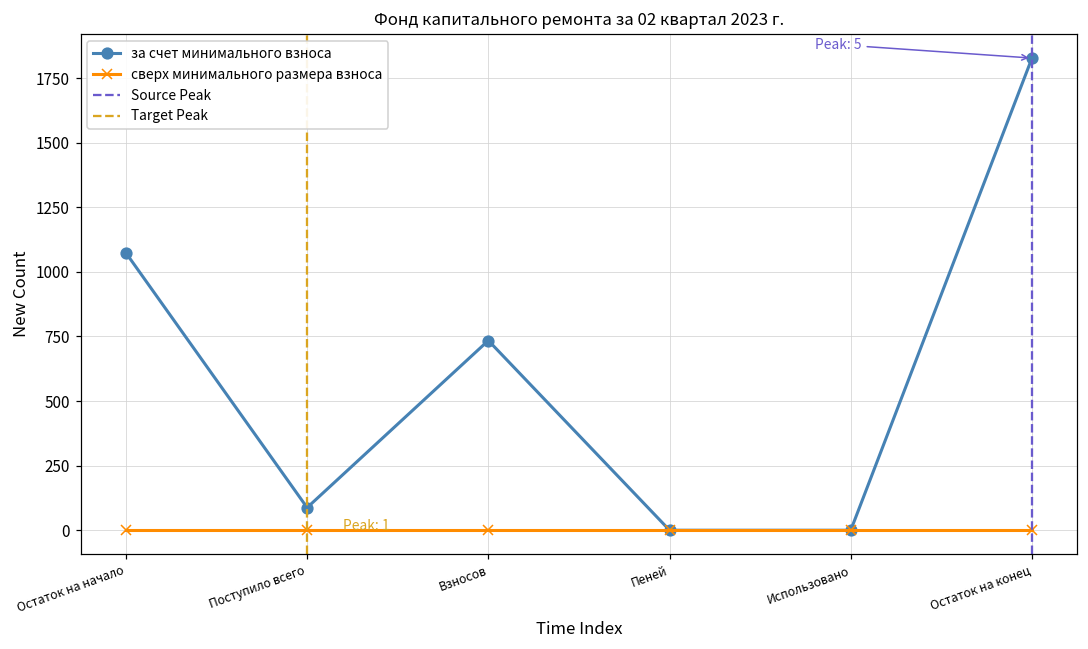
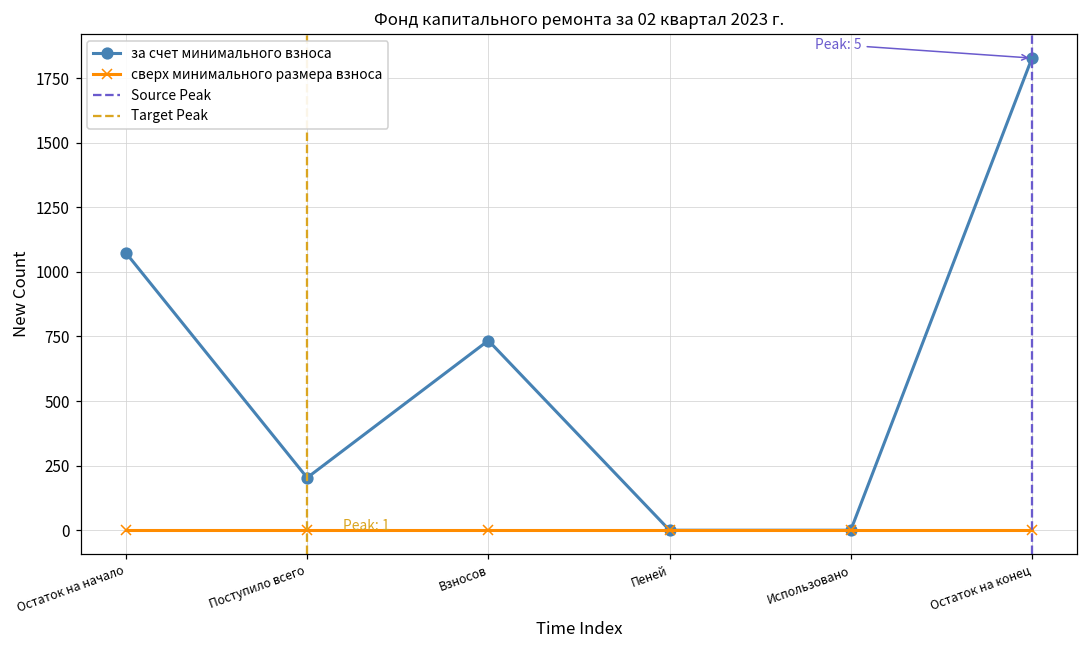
за счет минимального взноса, Поступило всего: 90 -> 200
